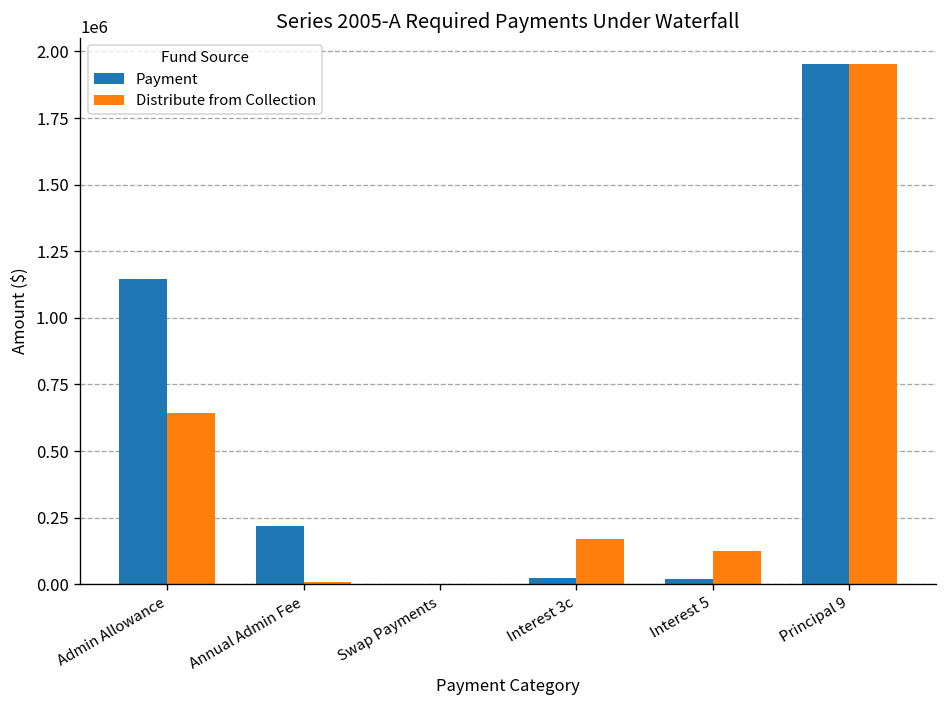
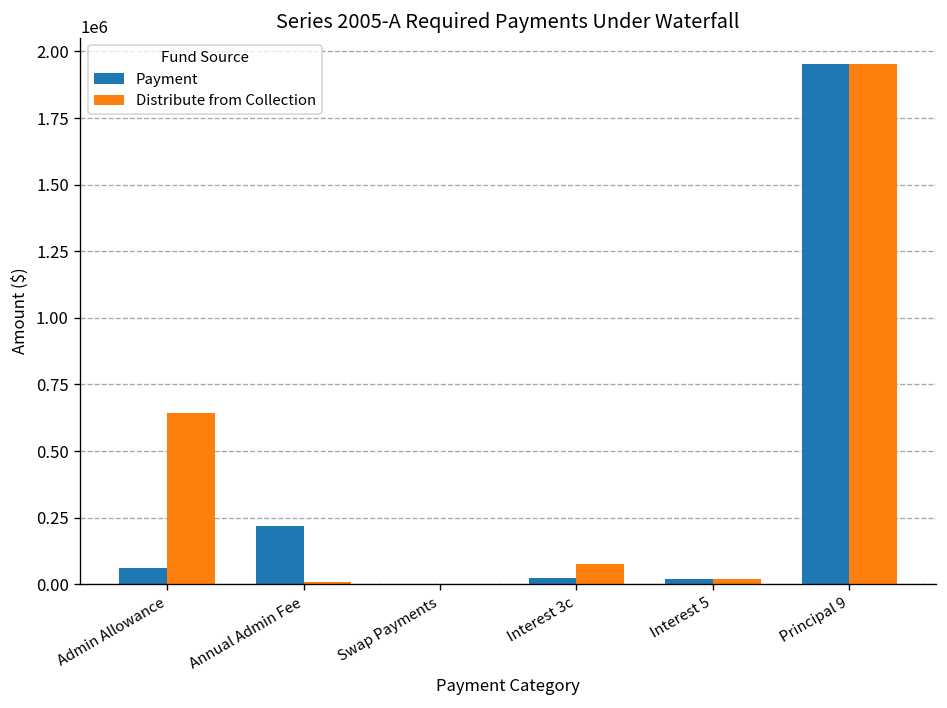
Payment, Admin Allowance: 1150000 -> 60000
Distribute from Collection, Interest 3c: 170000 -> 80000
Distribute from Collection, Interest 5: 120000 -> 20000
